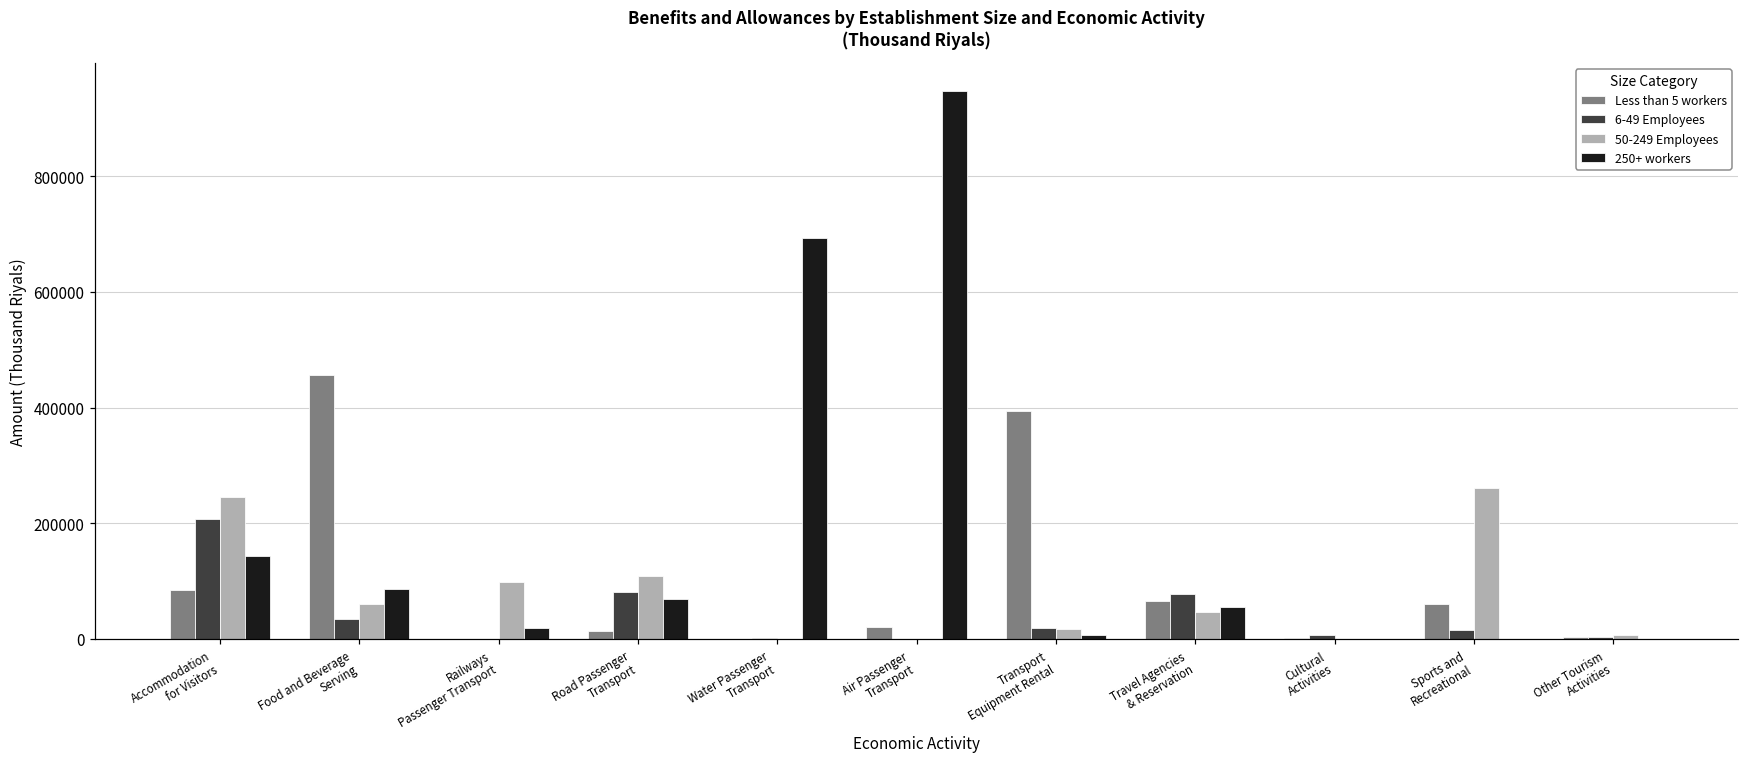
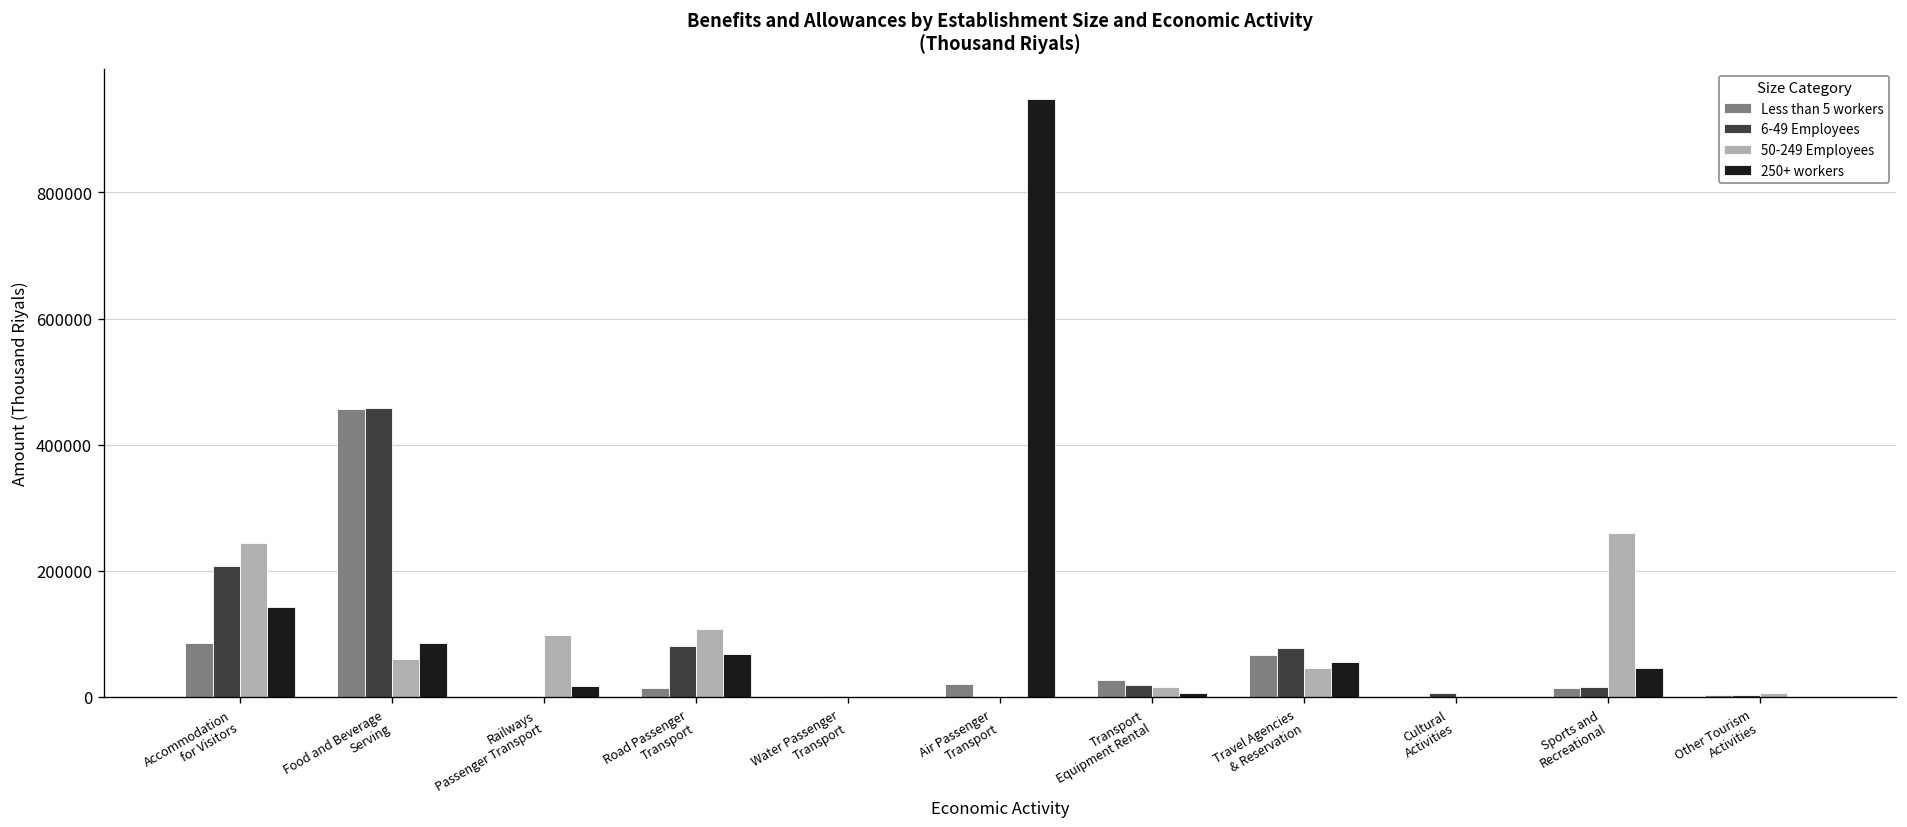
6-49 Employees, Food and Beverage Serving: 30000 -> 460000
250+ workers, Water Passenger Transport: 690000 -> 0
Less than 5 workers, Transport Equipment Rental: 390000 -> 30000
Less than 5 workers, Sports and Recreational: 60000 -> 10000
250+ workers, Sports and Recreational: 0 -> 50000
